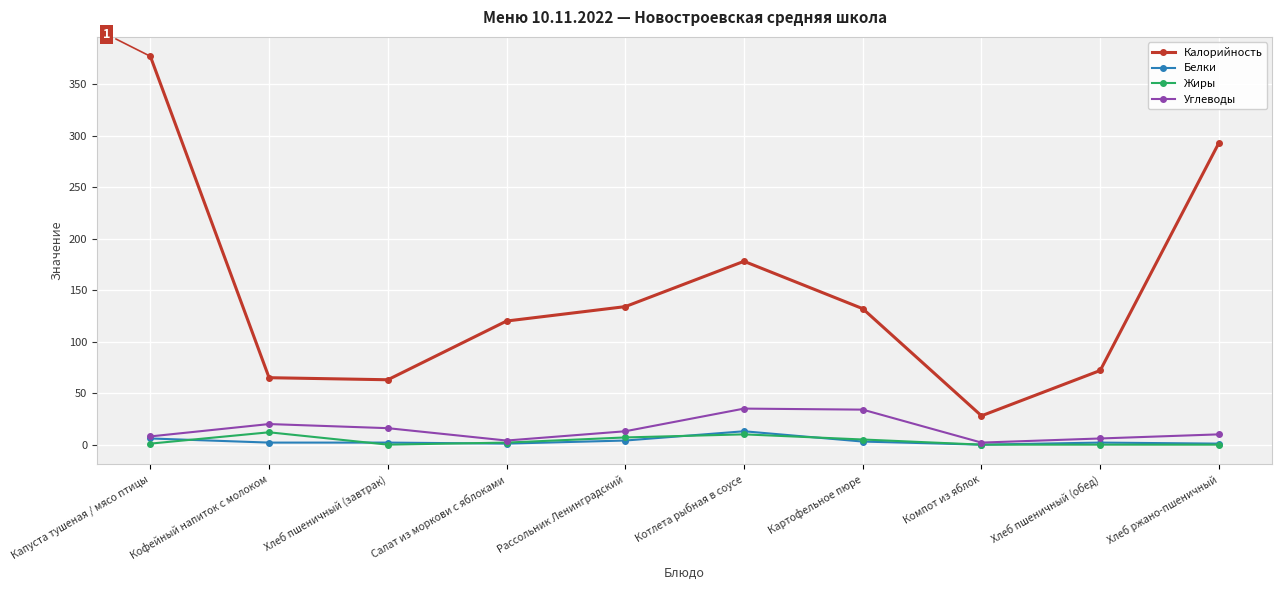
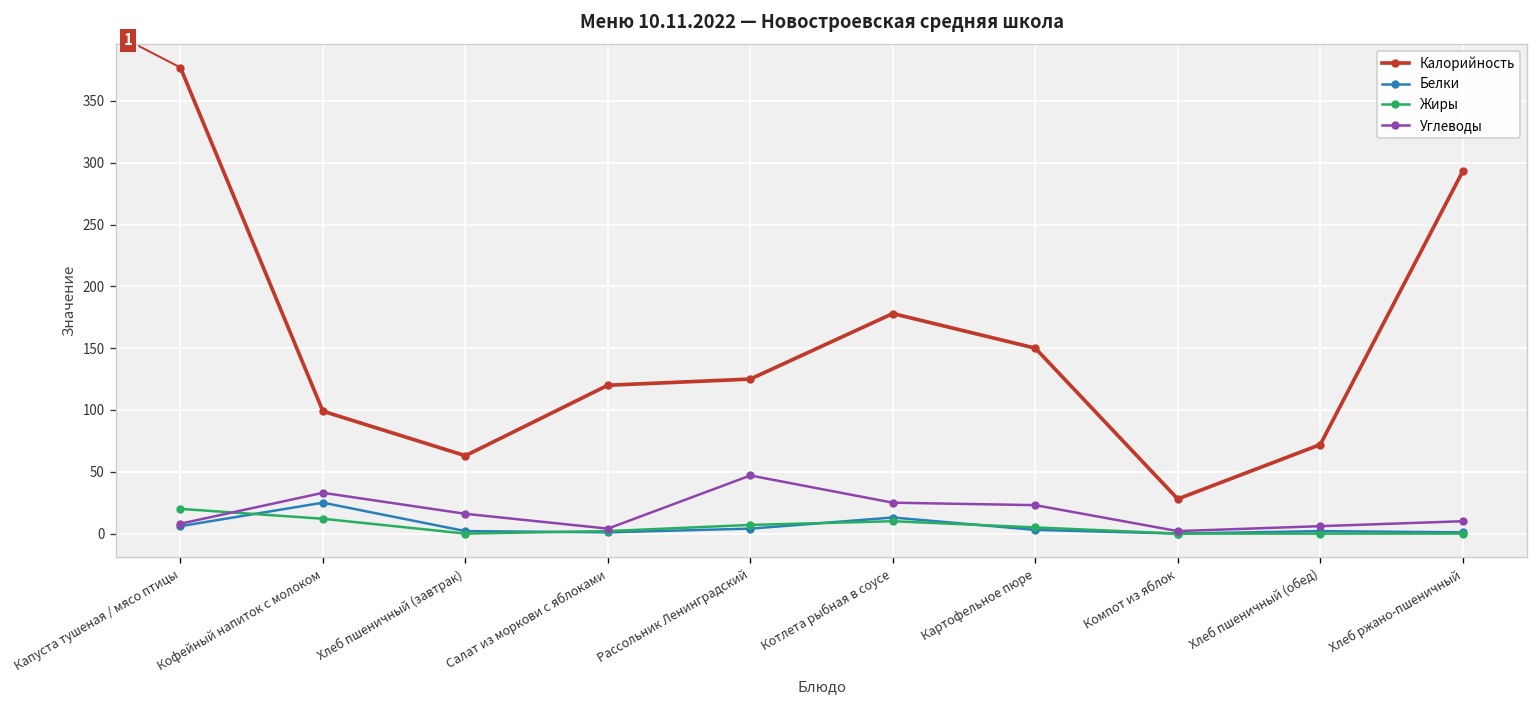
Жиры, Капуста тушеная / мясо птицы: 1 -> 20
Калорийность, Кофейный напиток с молоком: 65 -> 99
Белки, Кофейный напиток с молоком: 2 -> 25
Углеводы, Кофейный напиток с молоком: 20 -> 33
Калорийность, Рассольник Ленинградский: 134 -> 125
Углеводы, Рассольник Ленинградский: 13 -> 47
Углеводы, Котлета рыбная в соусе: 35 -> 25
Калорийность, Картофельное пюре: 132 -> 150
Углеводы, Картофельное пюре: 34 -> 23
